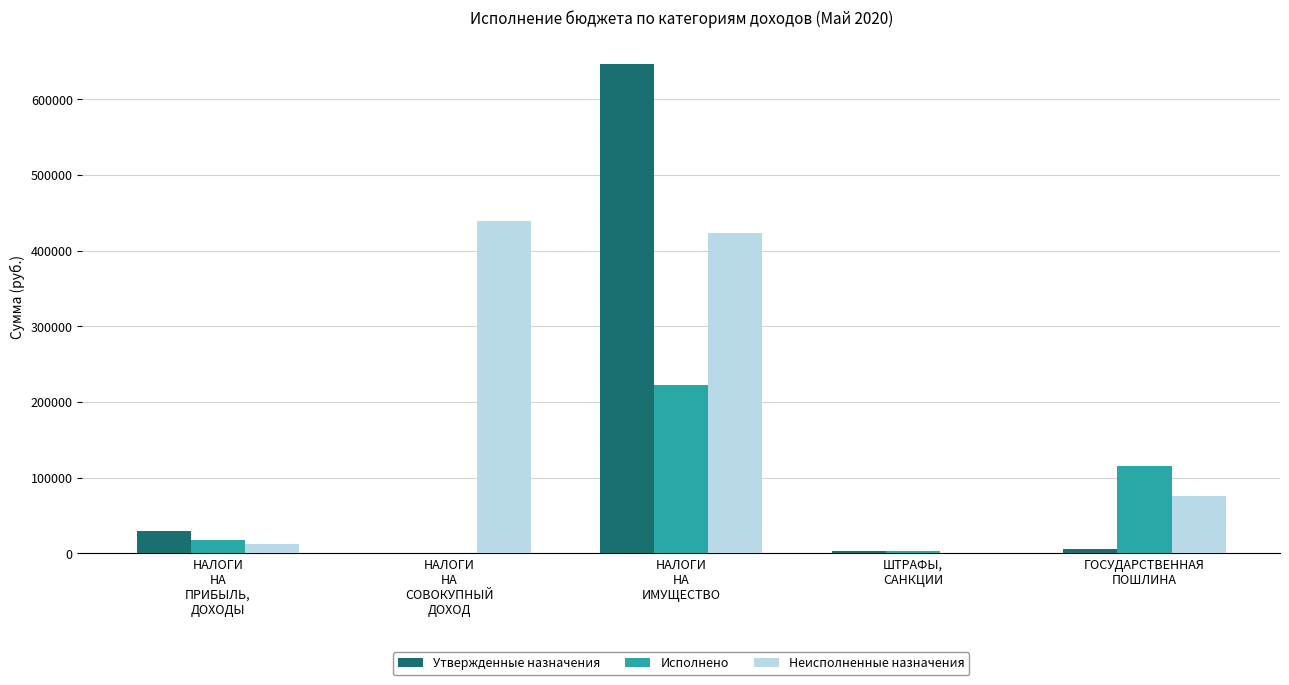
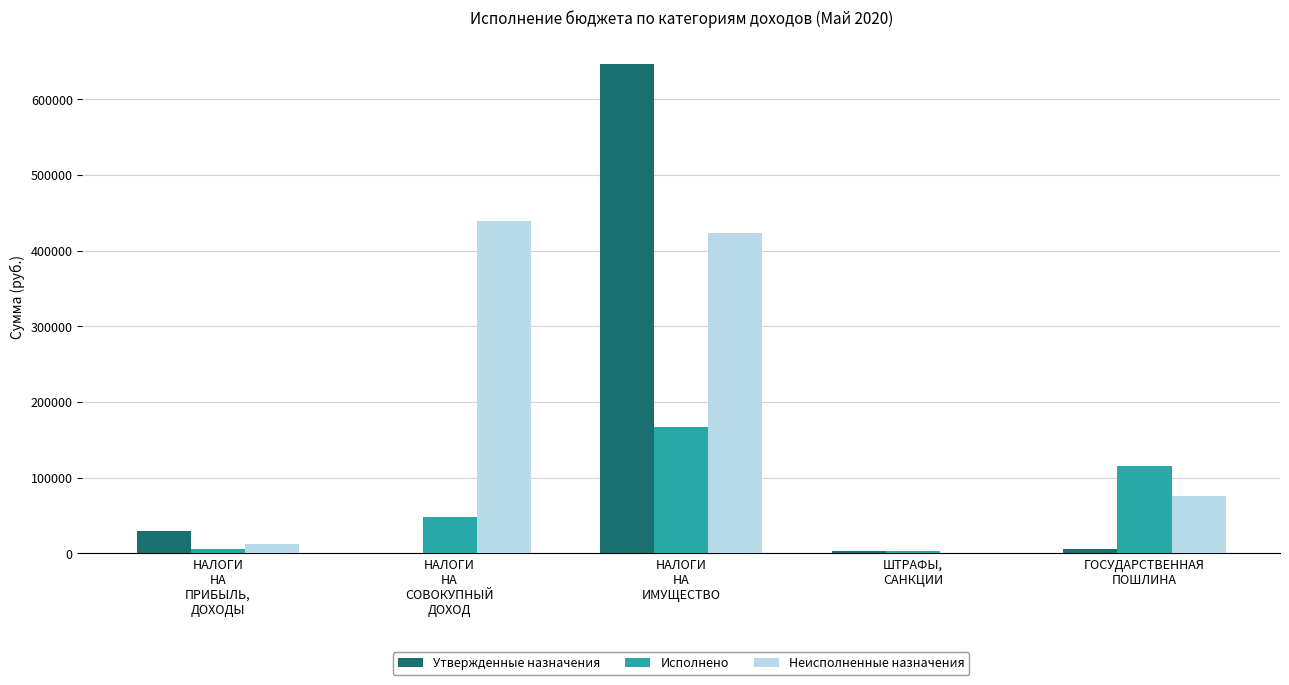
Исполнено, НАЛОГИ НА ПРИБЫЛЬ, ДОХОДЫ: 20000 -> 10000
Исполнено, НАЛОГИ НА СОВОКУПНЫЙ ДОХОД: 0 -> 50000
Исполнено, НАЛОГИ НА ИМУЩЕСТВО: 220000 -> 170000
